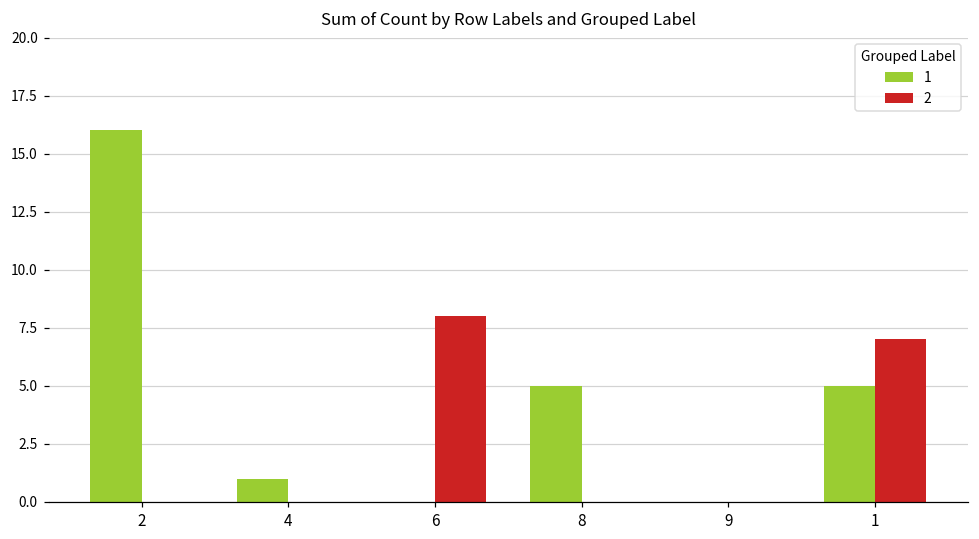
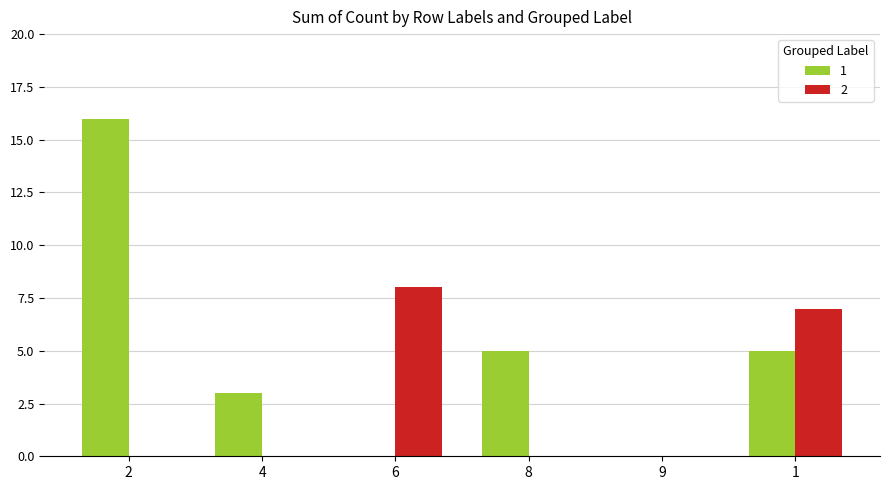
1, 4: 1 -> 3
